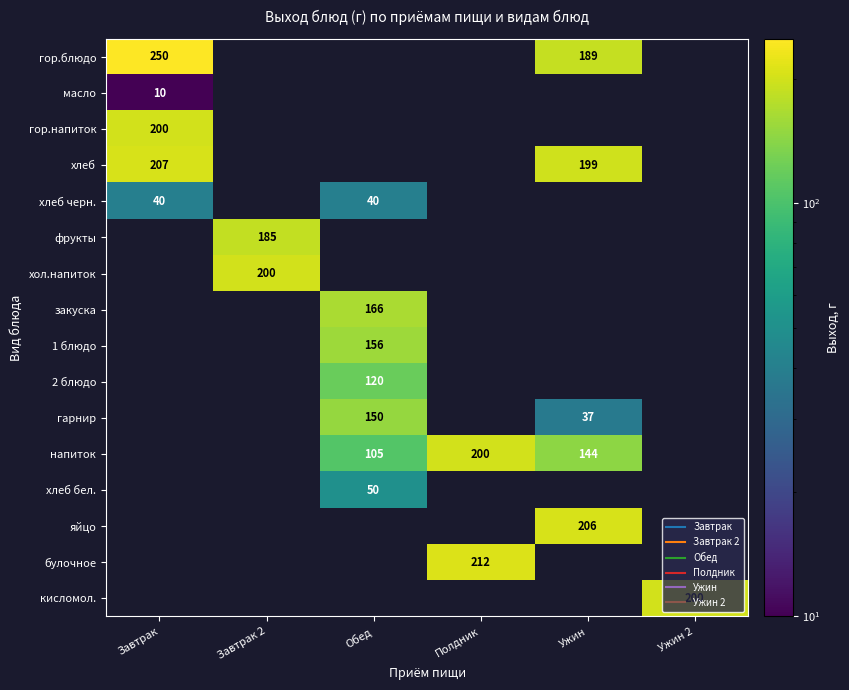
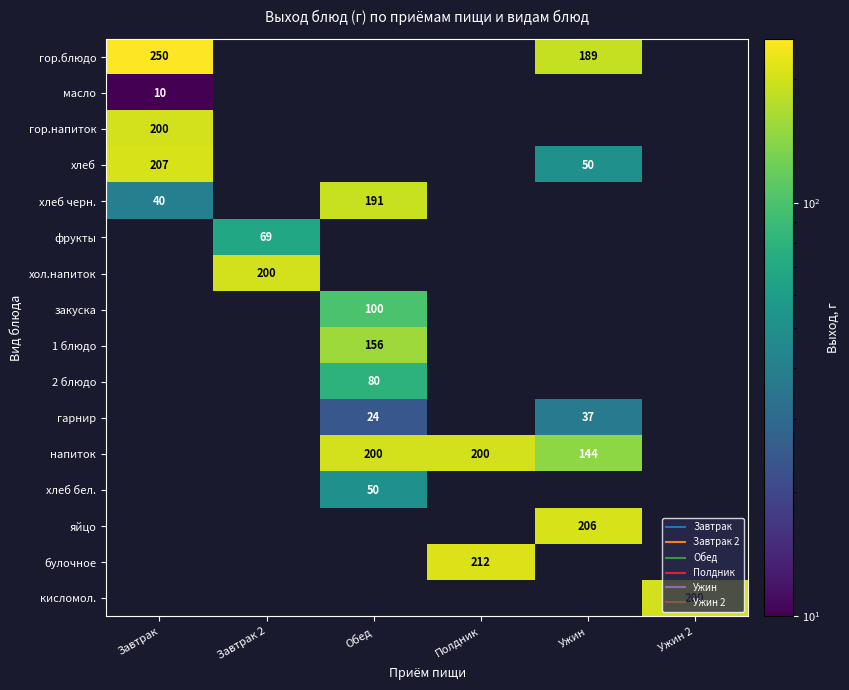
хлеб, Ужин: 199 -> 50
хлеб черн., Обед: 40 -> 191
фрукты, Завтрак 2: 185 -> 69
закуска, Обед: 166 -> 100
2 блюдо, Обед: 120 -> 80
гарнир, Обед: 150 -> 24
напиток, Обед: 105 -> 200
